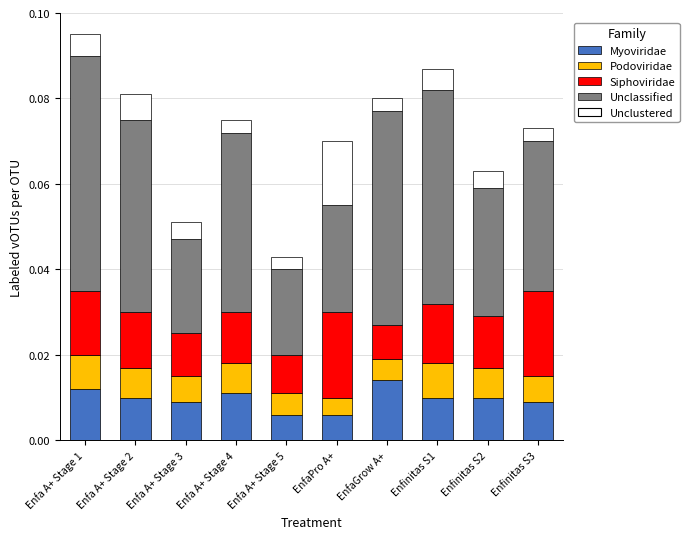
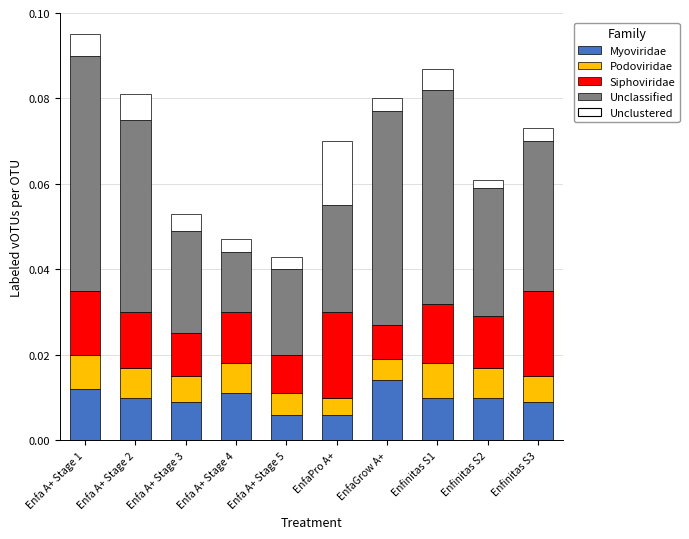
Unclassified, Enfa A+ Stage 3: 0.022 -> 0.024
Unclassified, Enfa A+ Stage 4: 0.042 -> 0.014
Unclustered, Enfinitas S2: 0.004 -> 0.002
